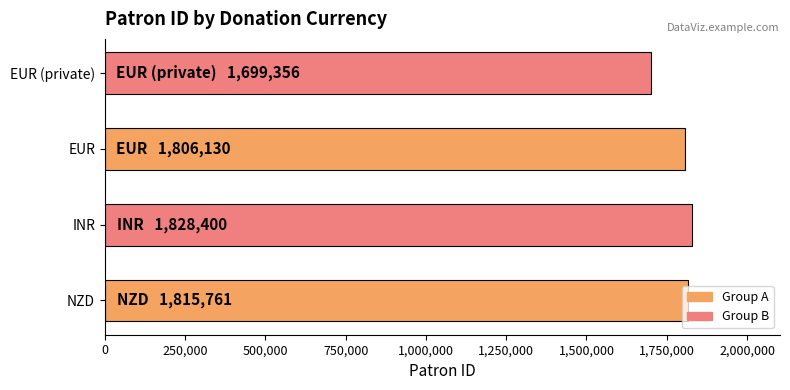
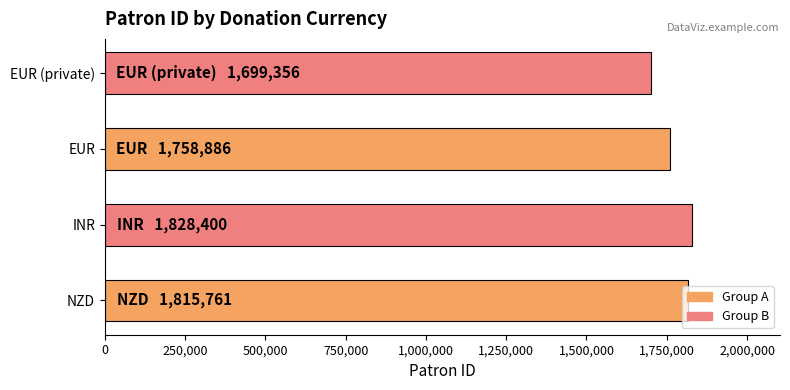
EUR: 1,806,130 -> 1,758,886
